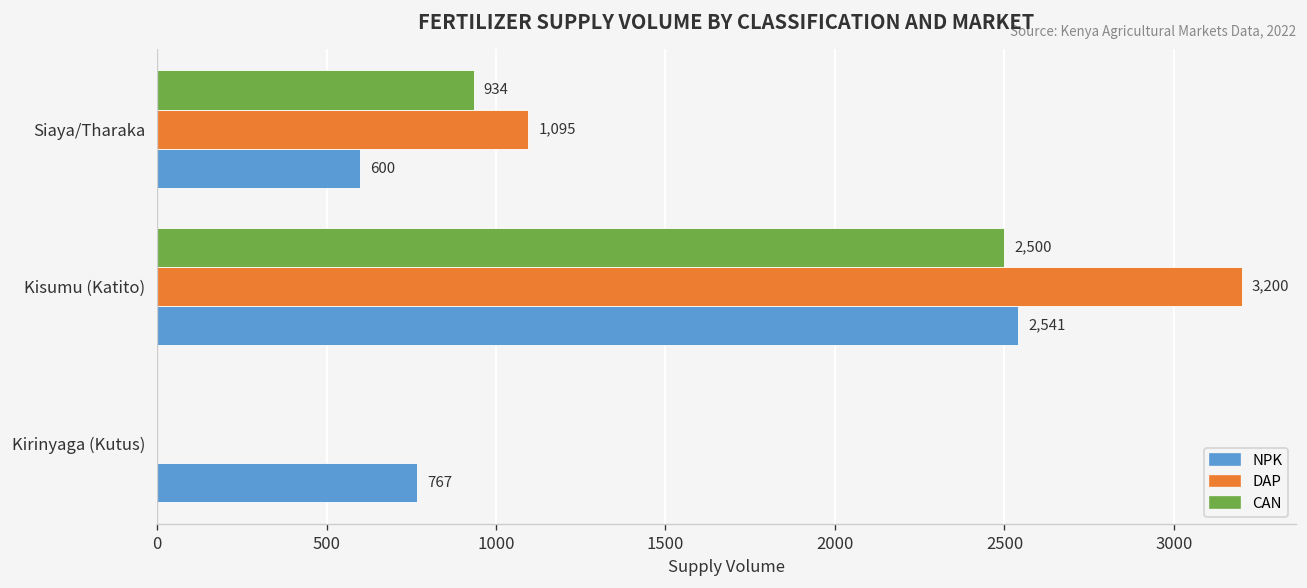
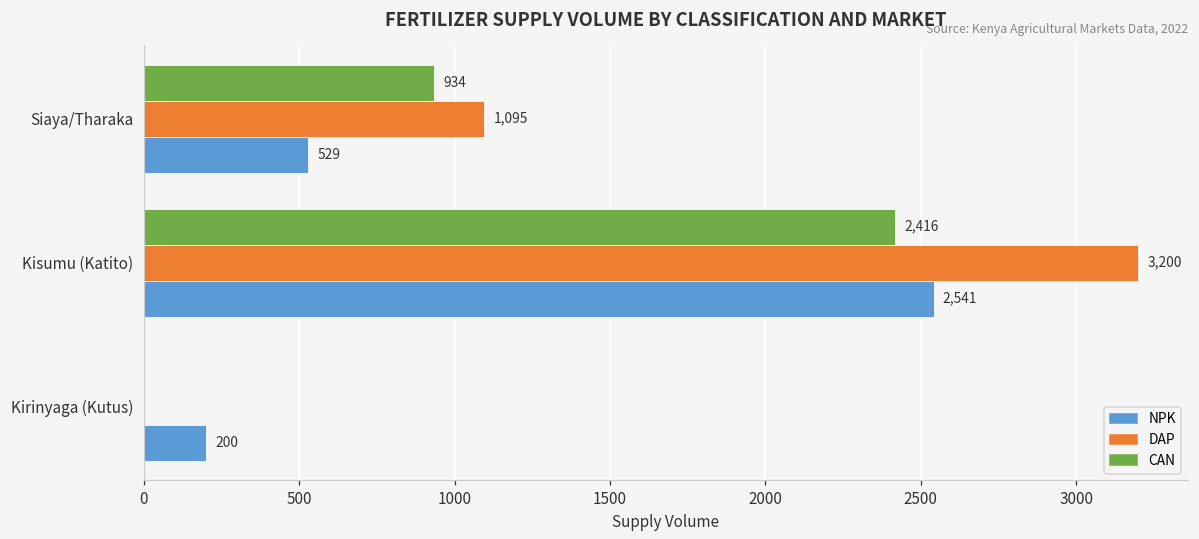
NPK, Siaya/Tharaka: 600 -> 529
CAN, Kisumu (Katito): 2,500 -> 2,416
NPK, Kirinyaga (Kutus): 767 -> 200
